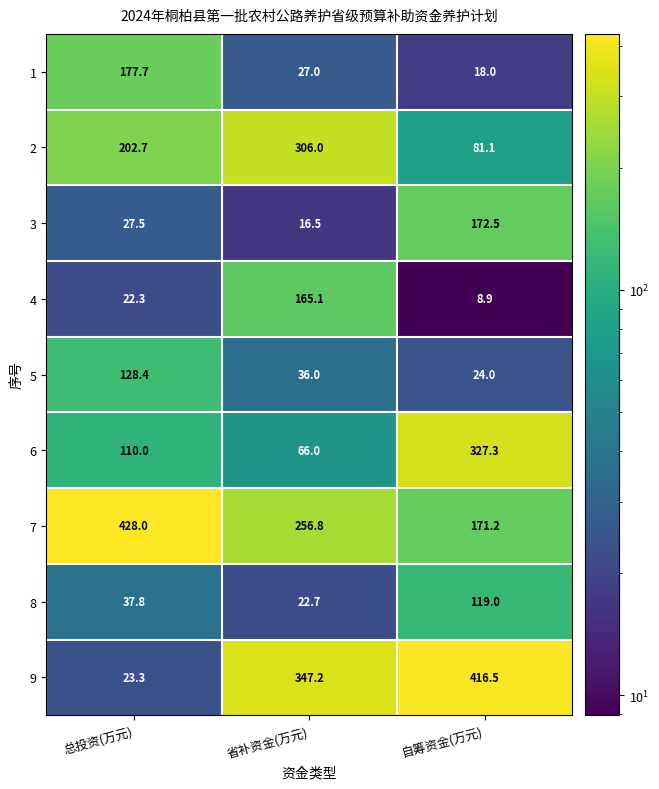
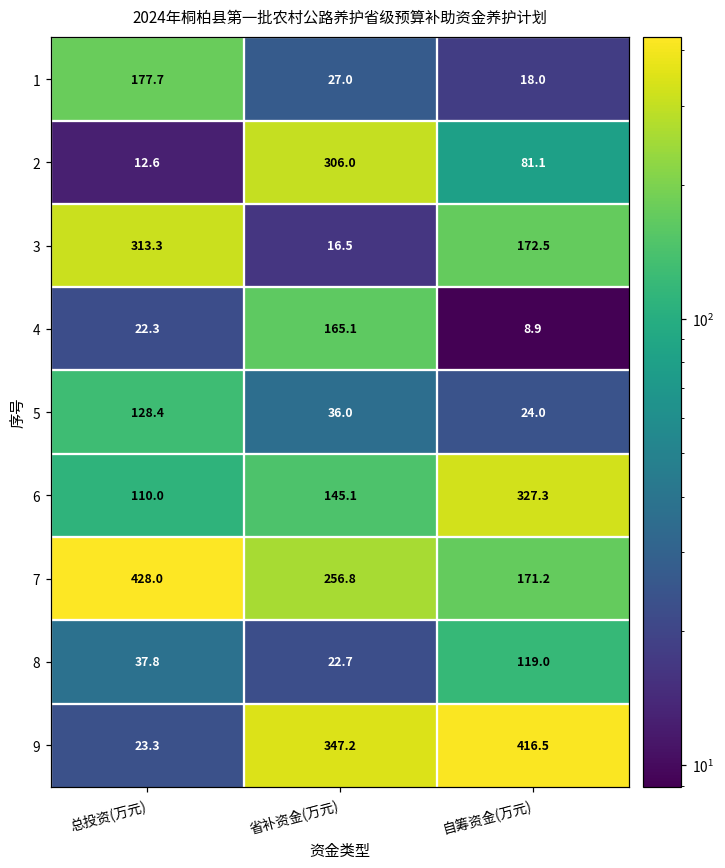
2, 总投资(万元): 202.7 -> 12.6
3, 总投资(万元): 27.5 -> 313.3
6, 省补资金(万元): 66.0 -> 145.1
